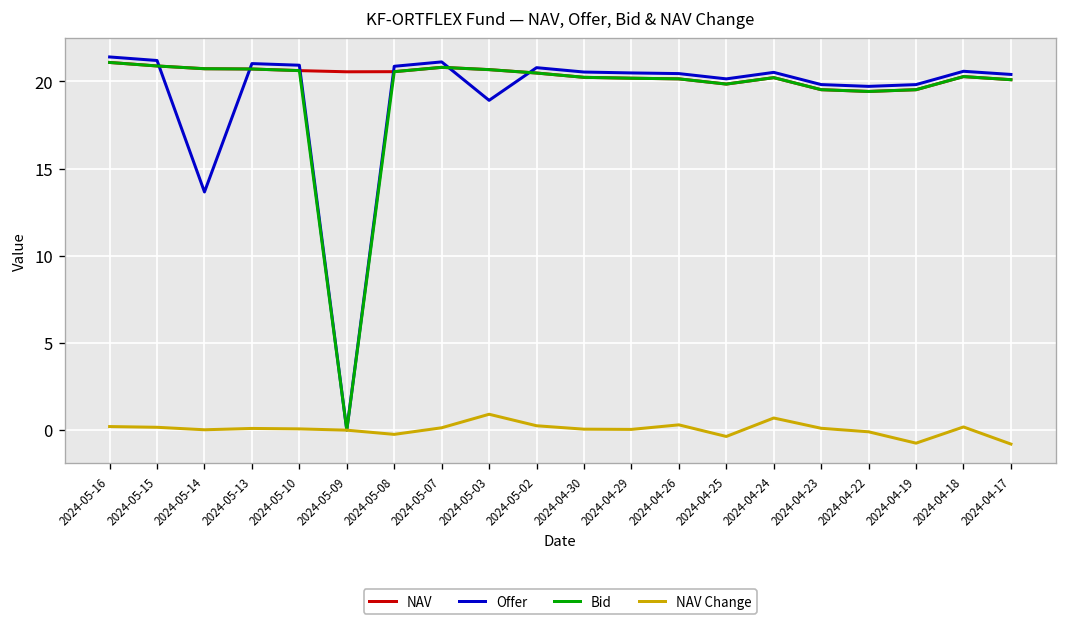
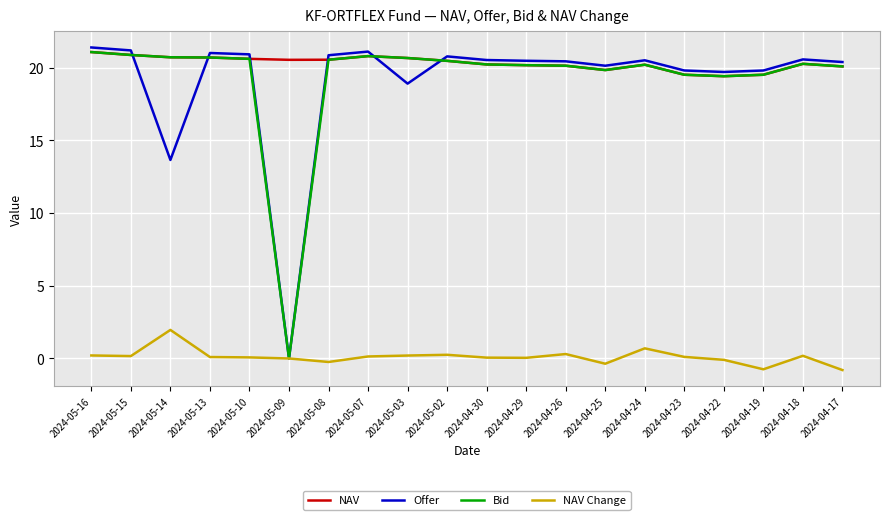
NAV Change, 2024-05-14: 0.0 -> 2.0
NAV Change, 2024-05-03: 0.9 -> 0.2
